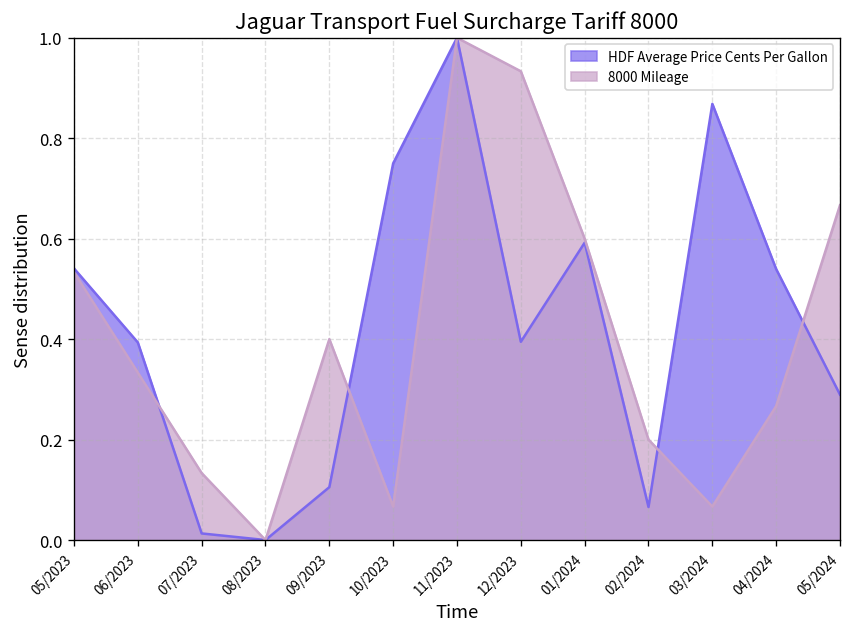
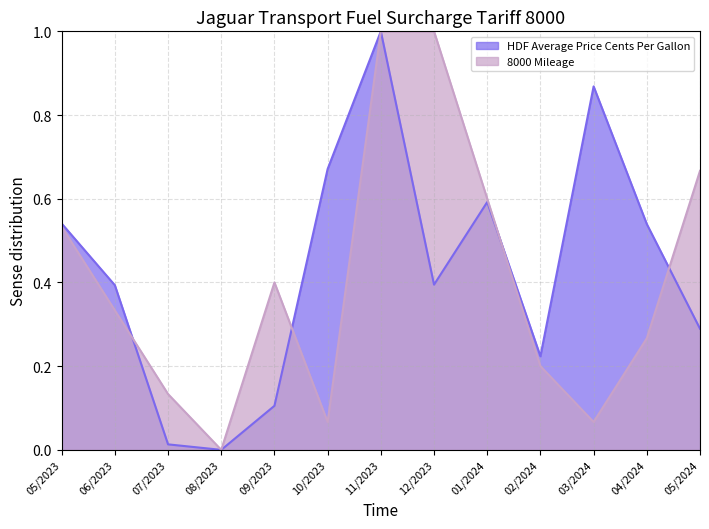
HDF Average Price Cents Per Gallon, 10/2023: 0.75 -> 0.67
8000 Mileage, 12/2023: 0.93 -> 1.00
HDF Average Price Cents Per Gallon, 02/2024: 0.07 -> 0.22
